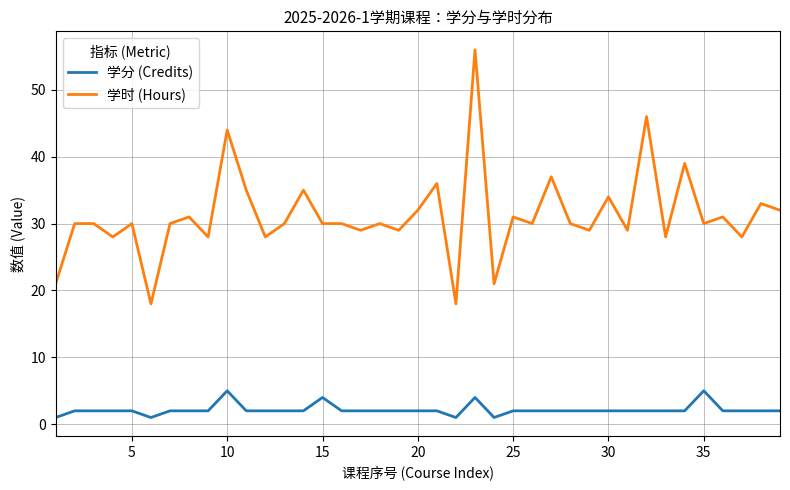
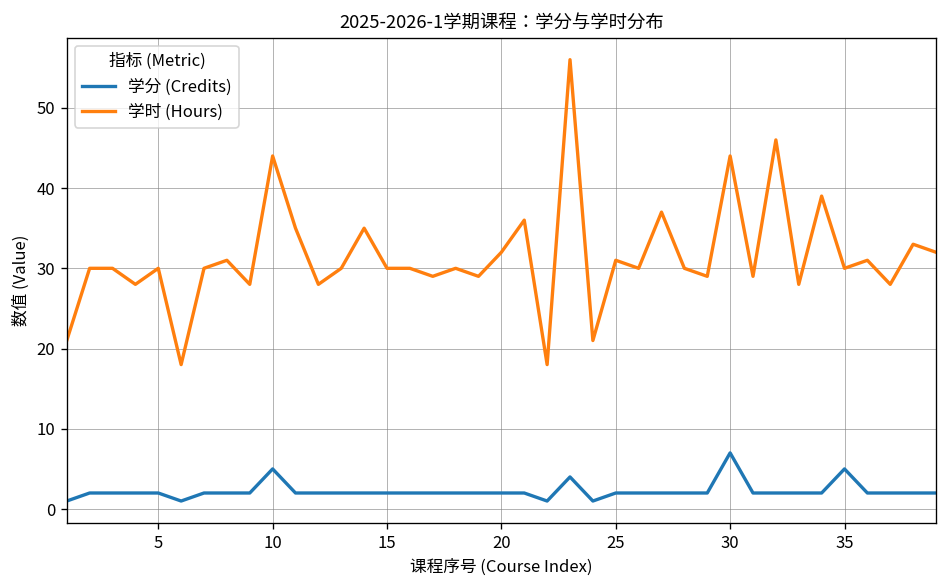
学分 (Credits), 15: 4 -> 2
学分 (Credits), 30: 2 -> 7
学时 (Hours), 30: 34 -> 44
